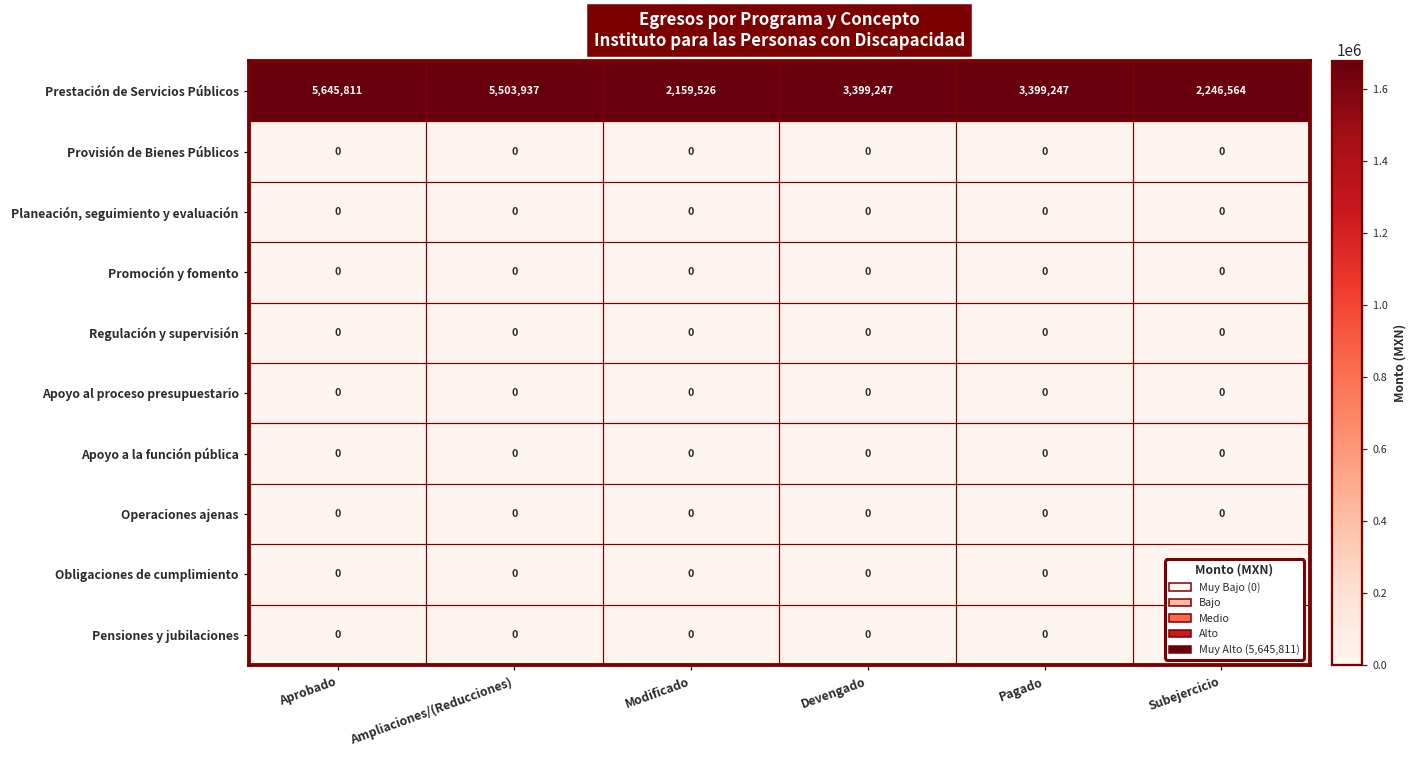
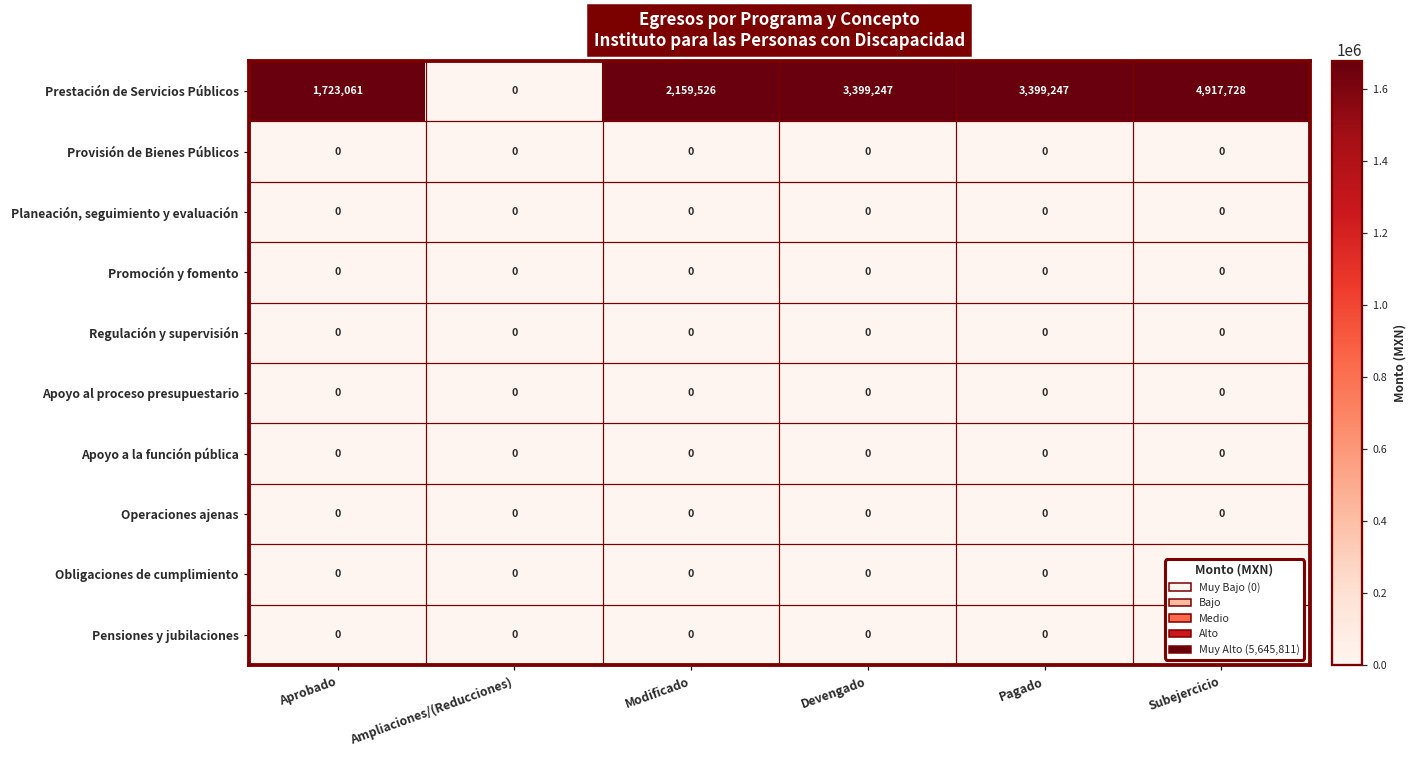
Prestación de Servicios Públicos, Aprobado: 5,645,811 -> 1,723,061
Prestación de Servicios Públicos, Ampliaciones/(Reducciones): 5,503,937 -> 0
Prestación de Servicios Públicos, Subejercicio: 2,246,564 -> 4,917,728
